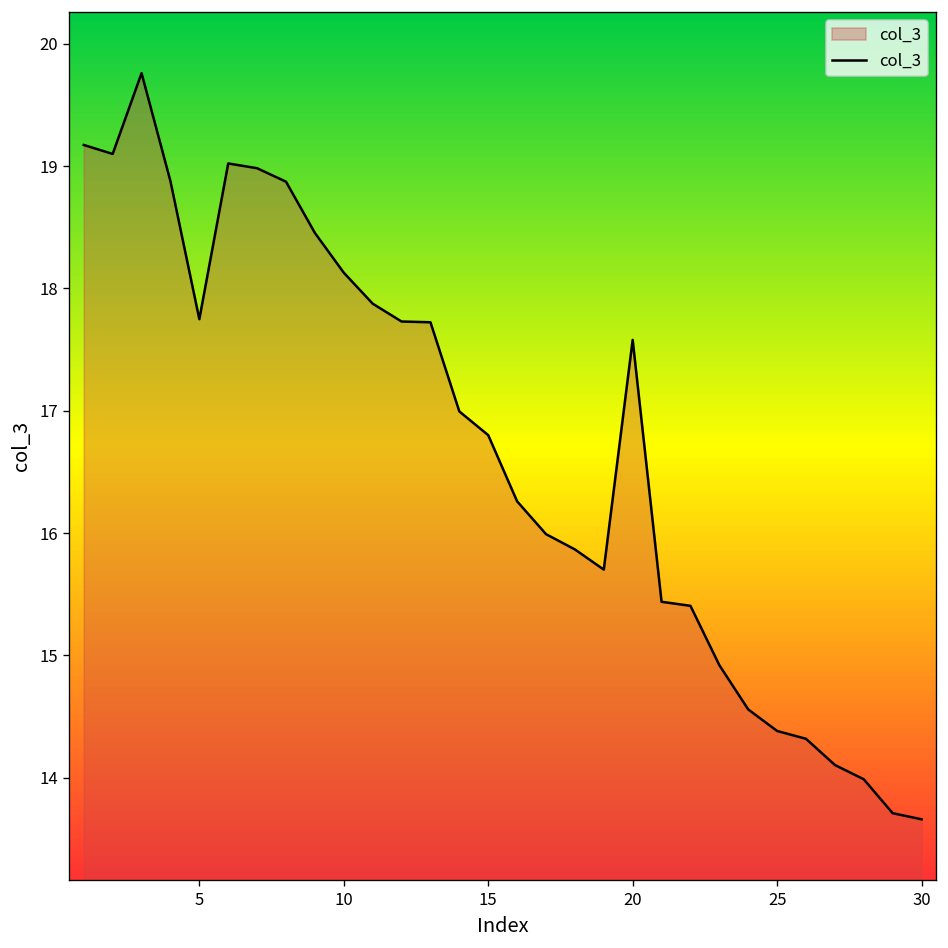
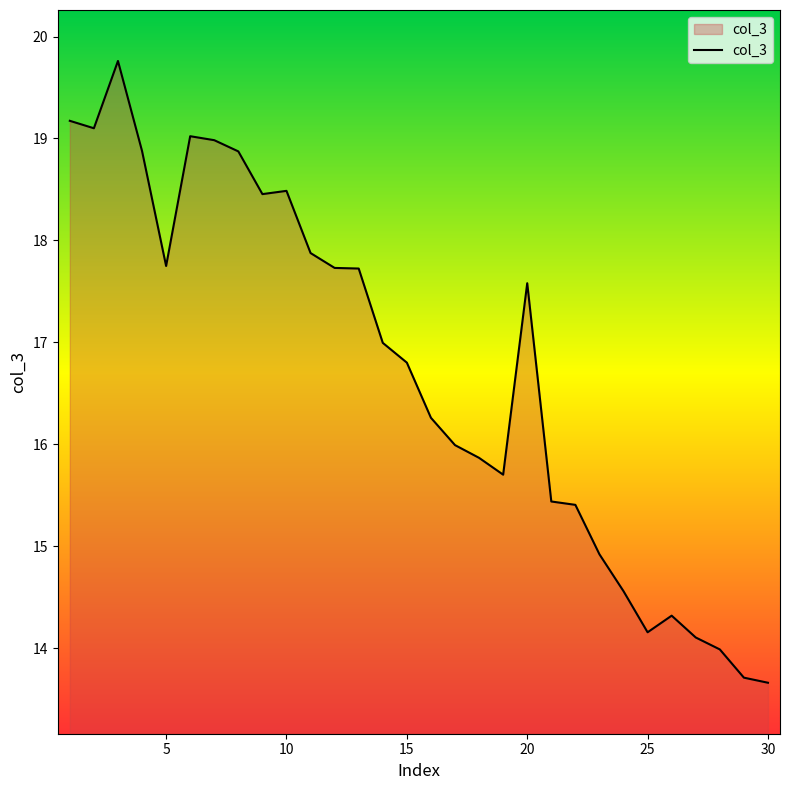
10: 18.13 -> 18.49
25: 14.38 -> 14.16
